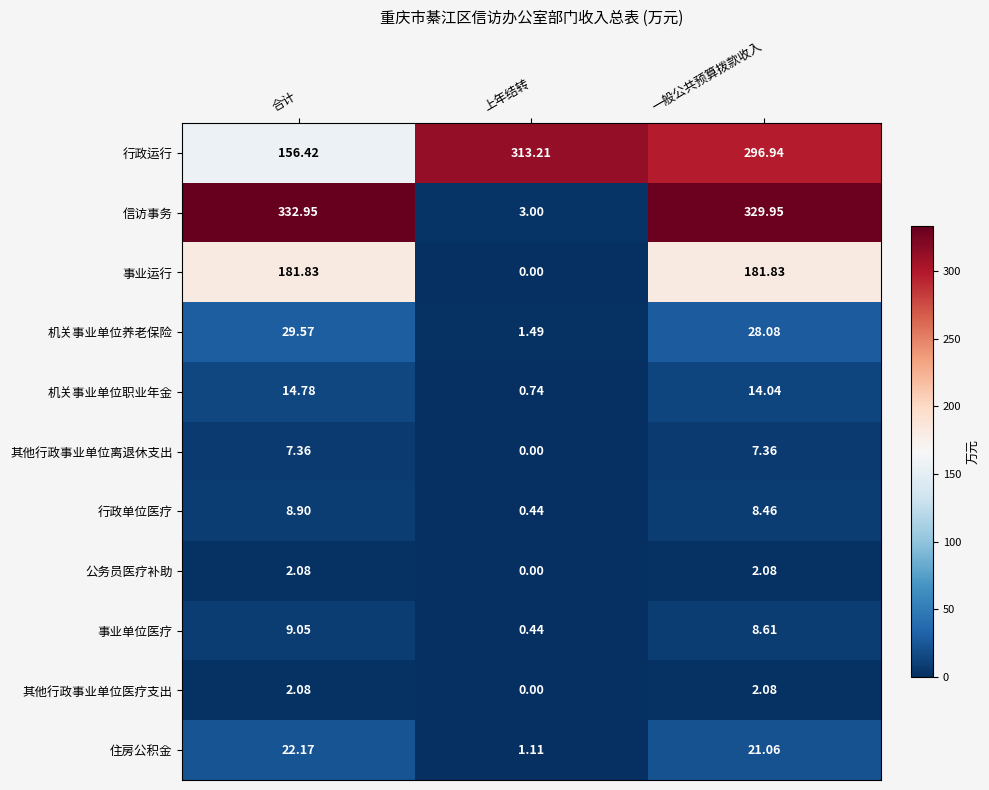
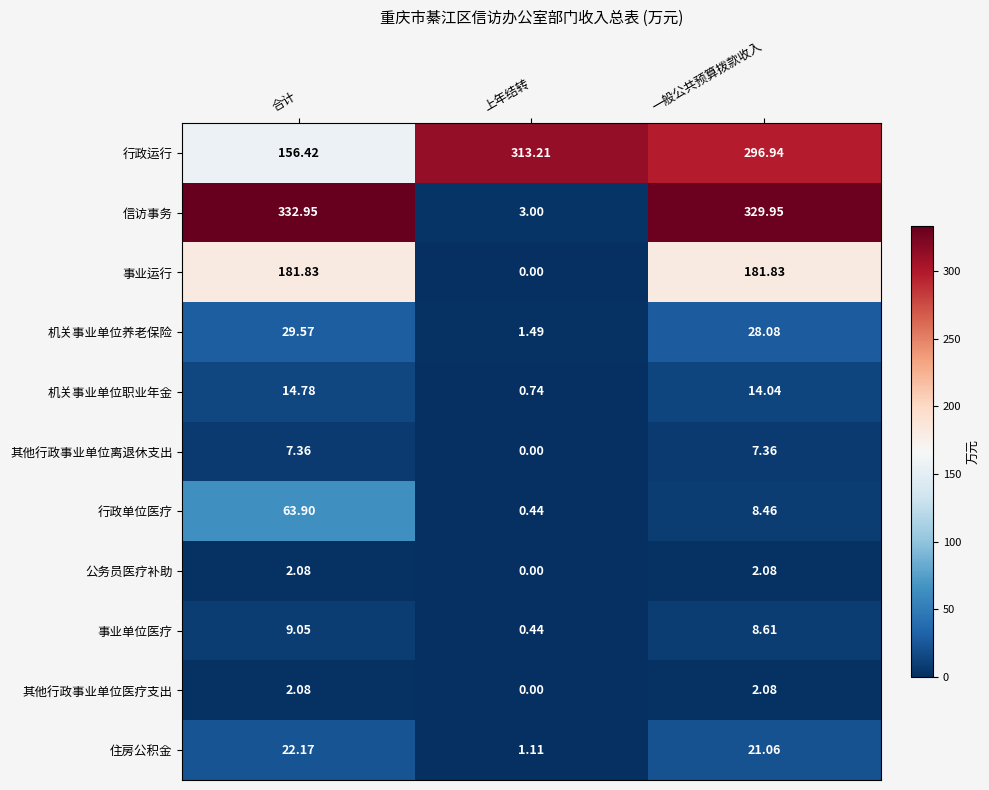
行政单位医疗, 合计: 8.90 -> 63.90
